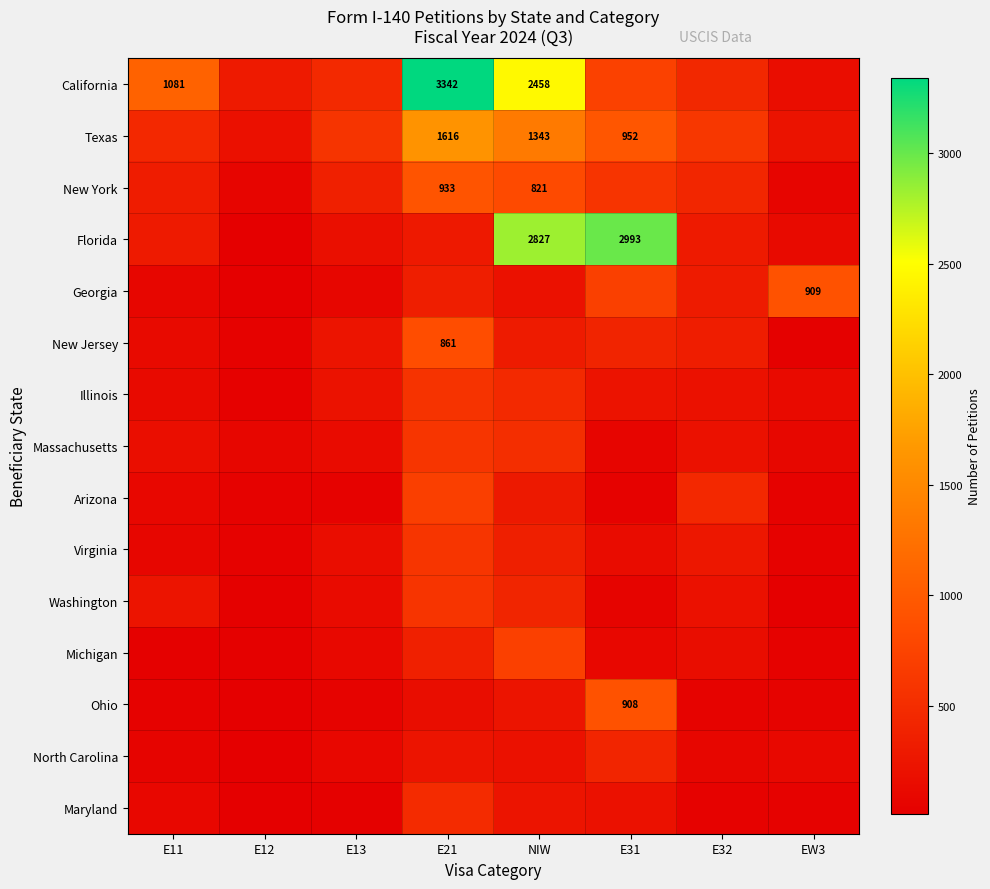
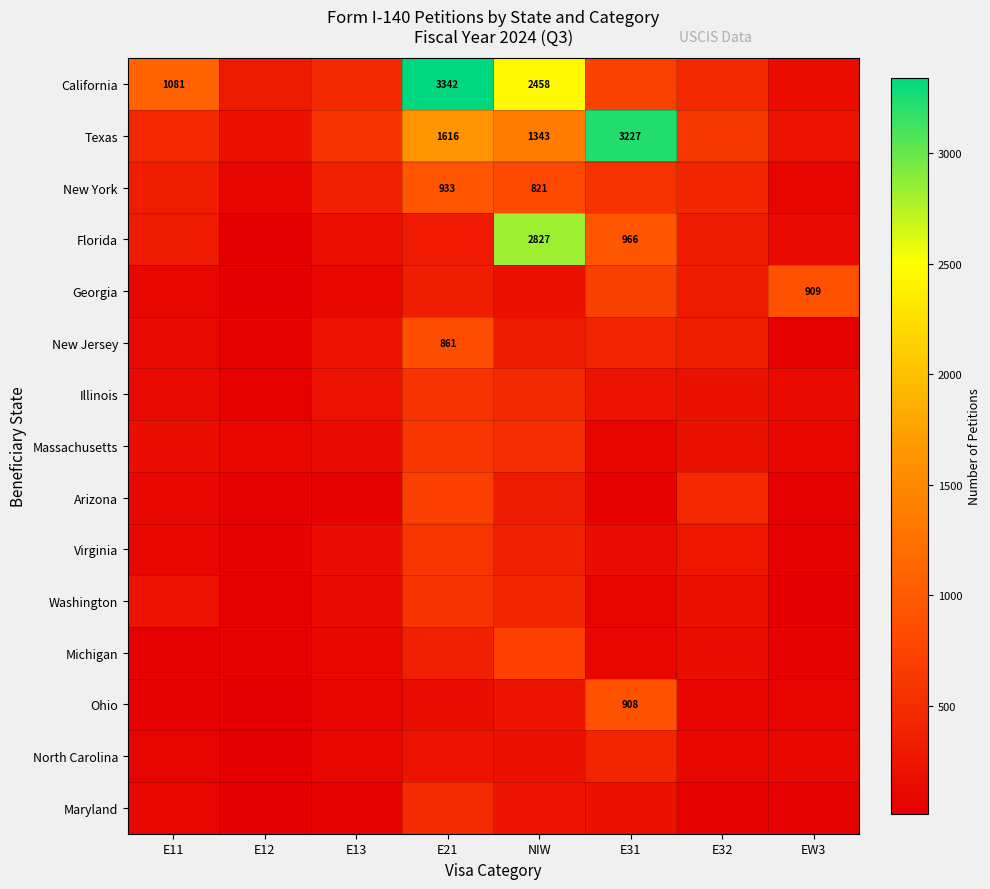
Texas, E31: 952 -> 3227
Florida, E31: 2993 -> 966
